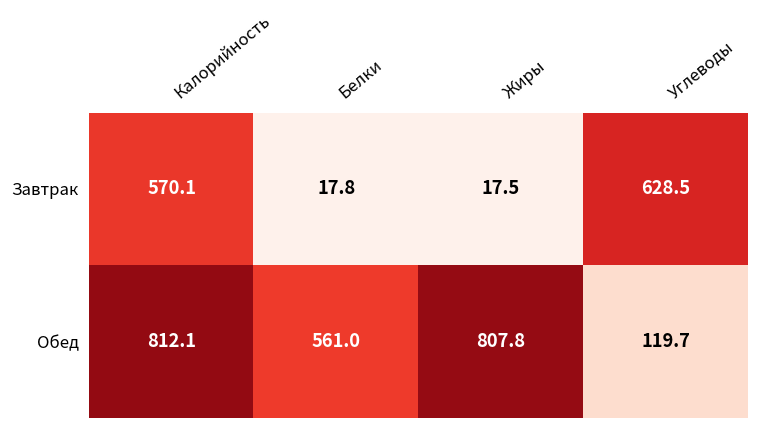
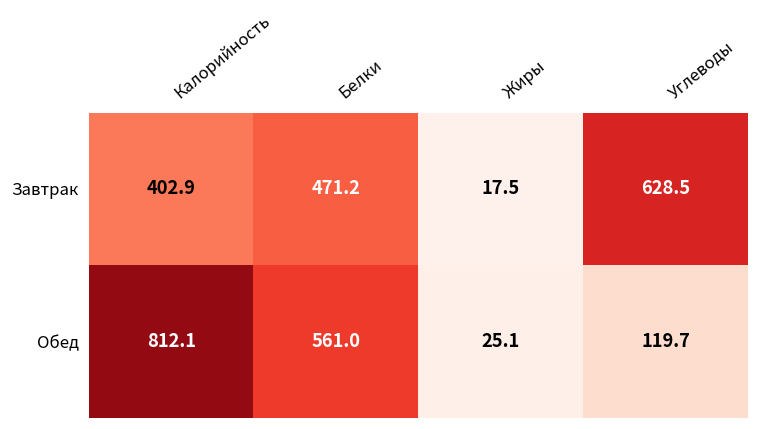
Завтрак, Калорийность: 570.1 -> 402.9
Завтрак, Белки: 17.8 -> 471.2
Обед, Жиры: 807.8 -> 25.1
